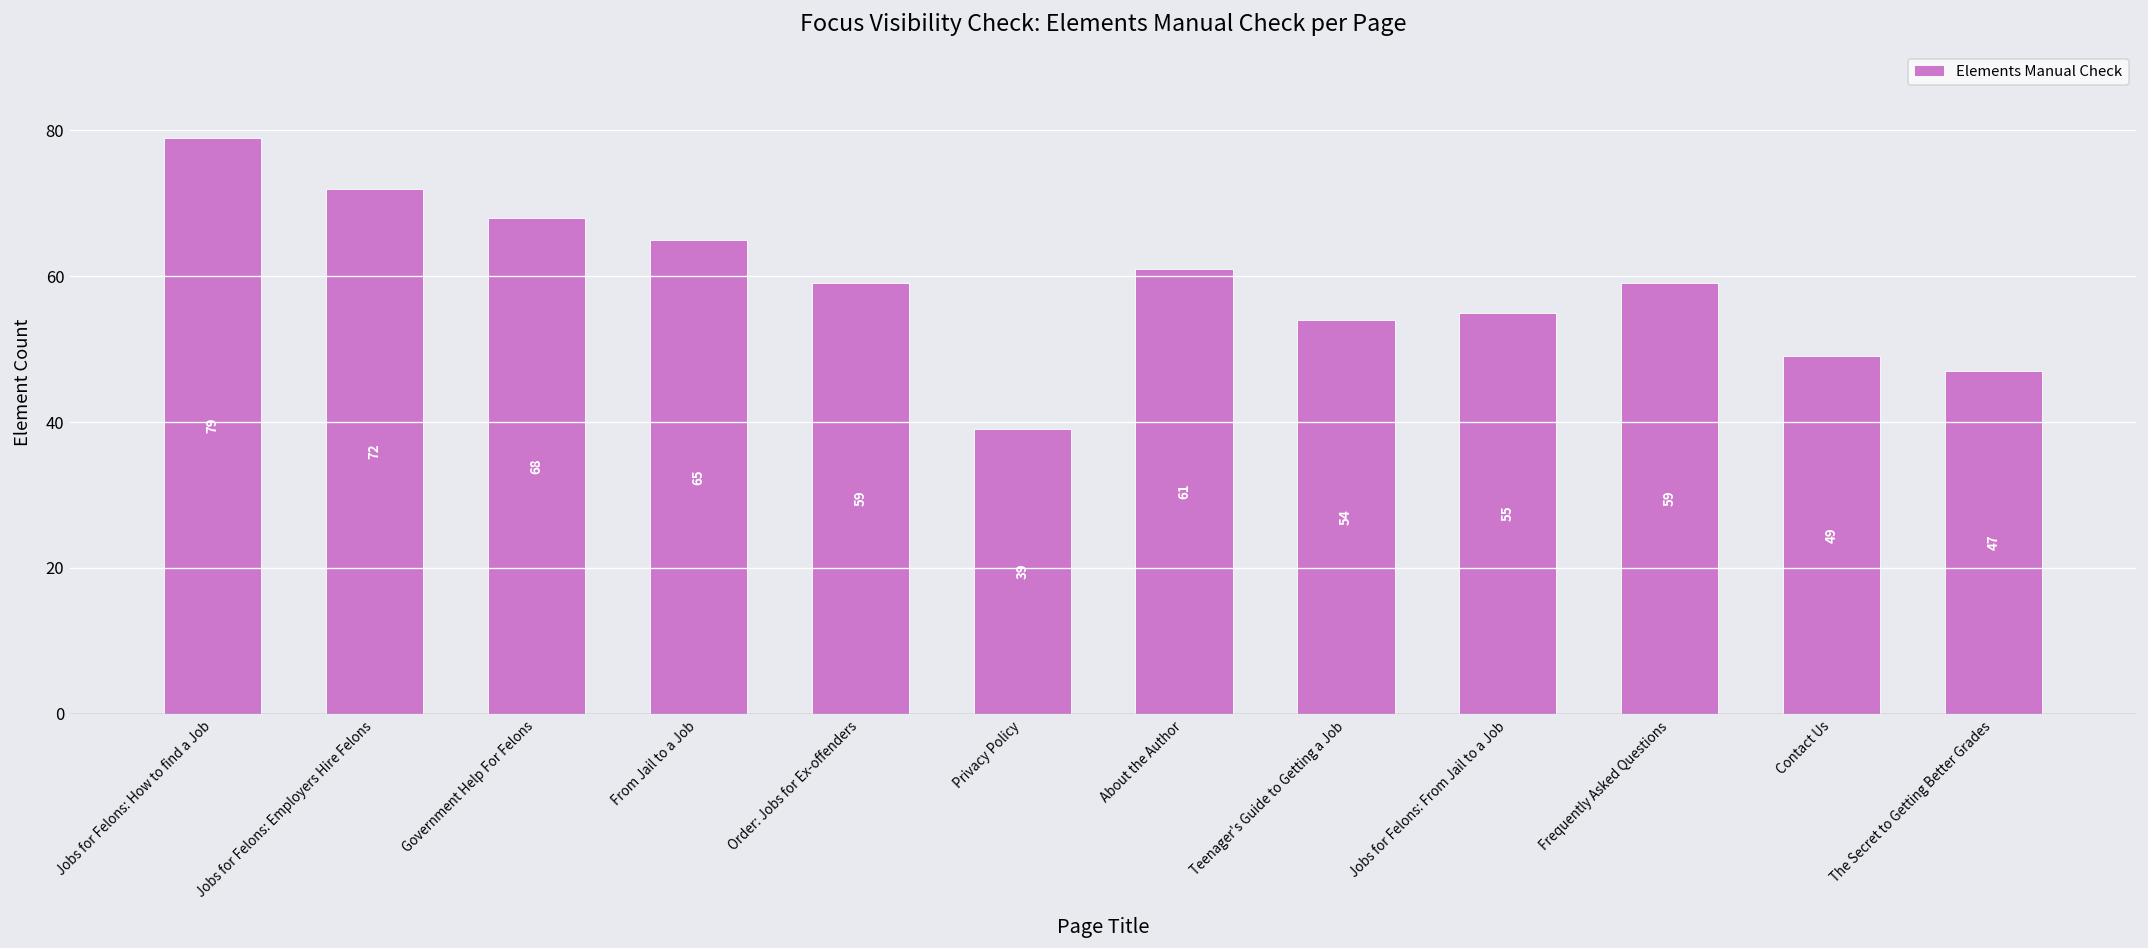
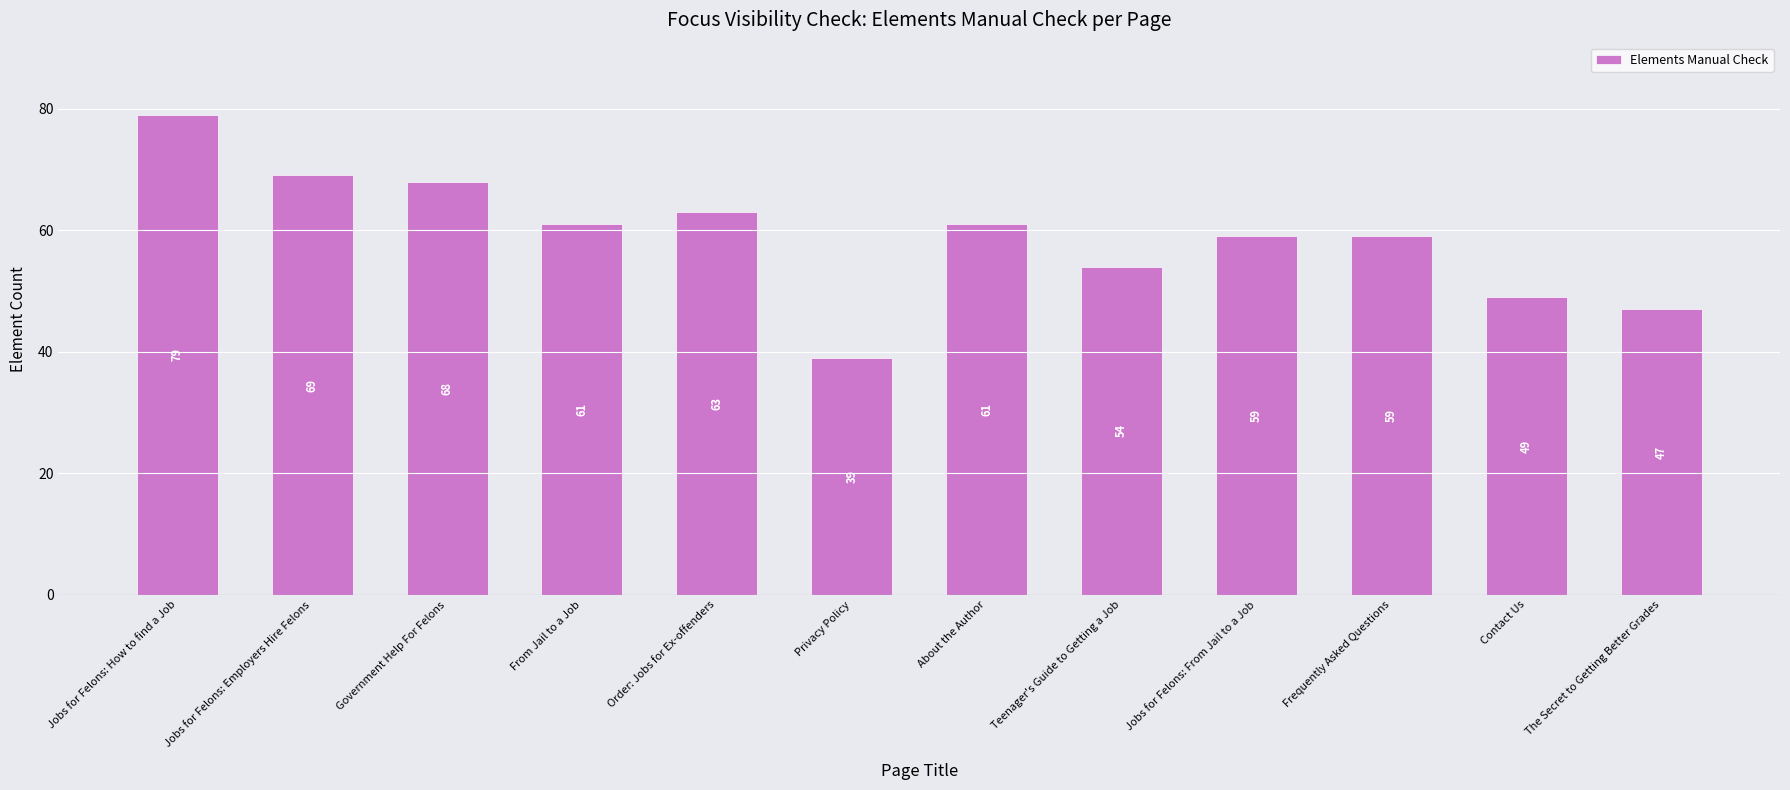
Jobs for Felons: Employers Hire Felons: 72 -> 69
From Jail to a Job: 65 -> 61
Order: Jobs for Ex-offenders: 59 -> 63
Jobs for Felons: From Jail to a Job: 55 -> 59
